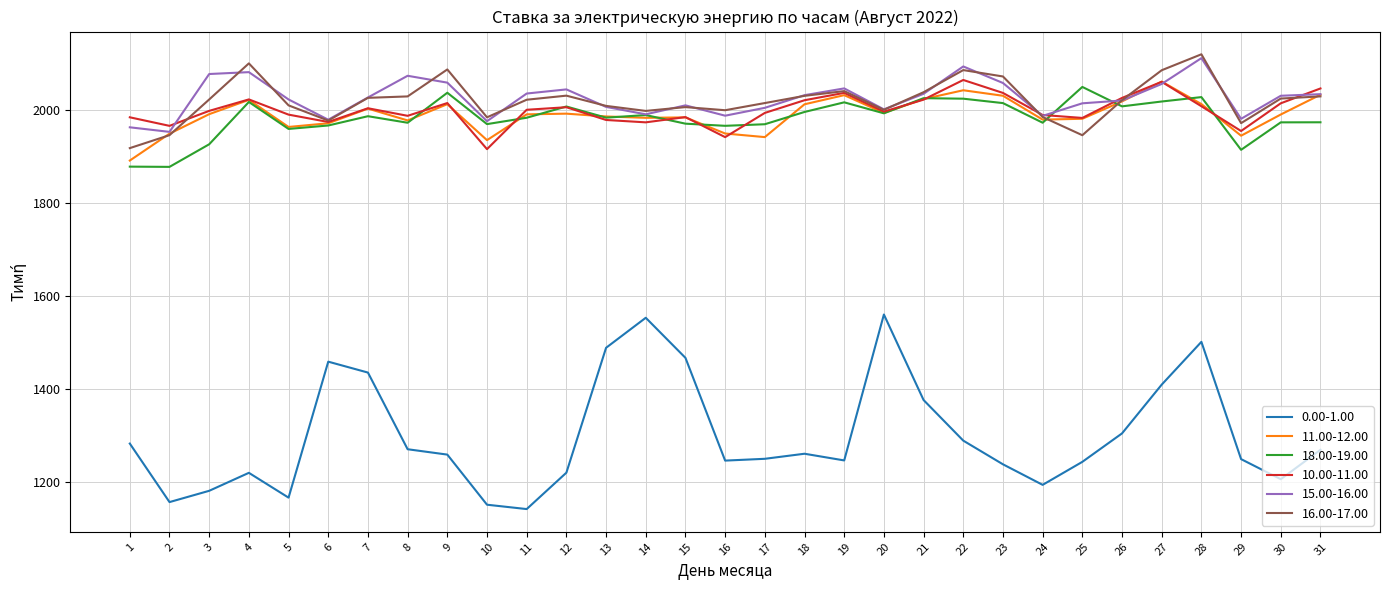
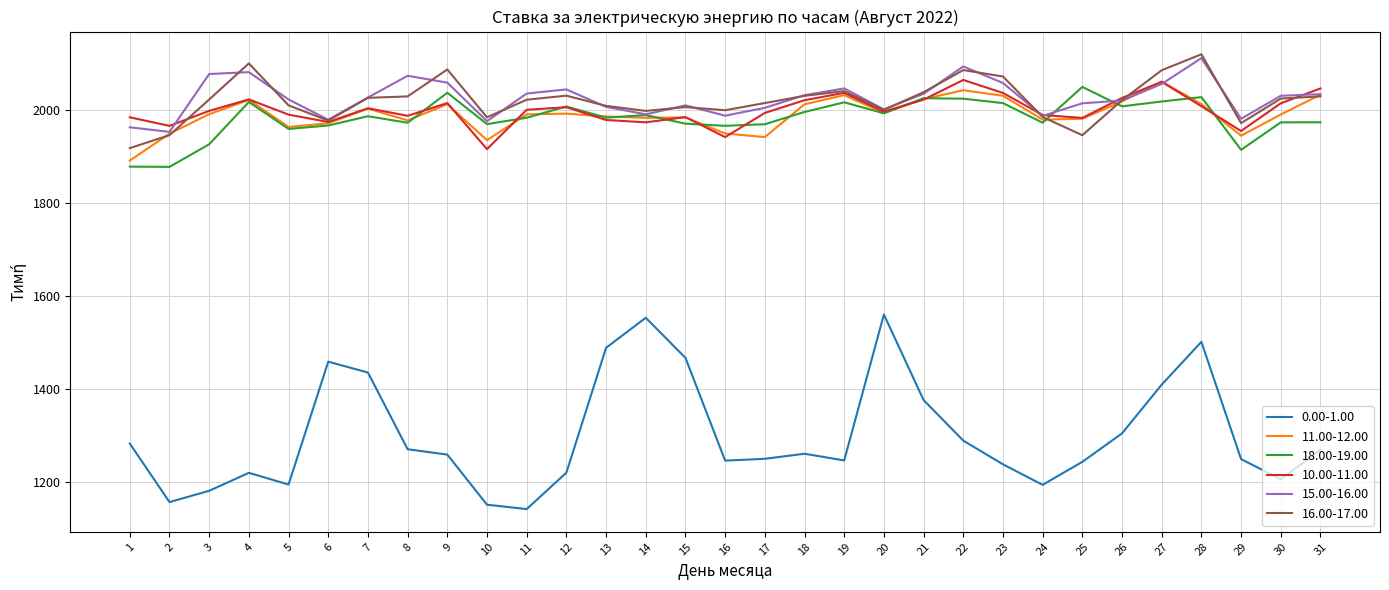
0.00-1.00, 5: 1170 -> 1190
